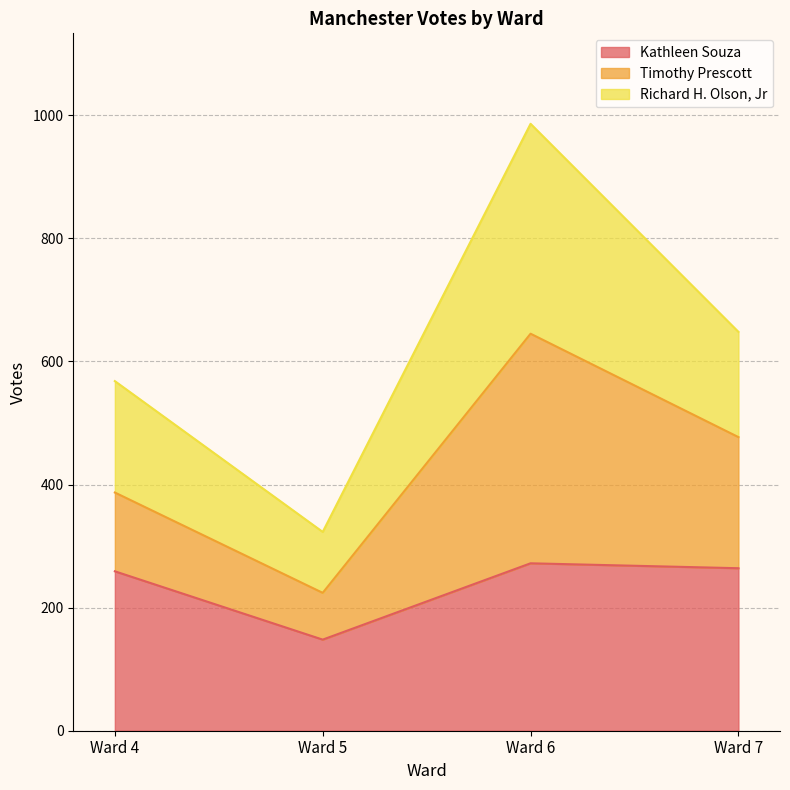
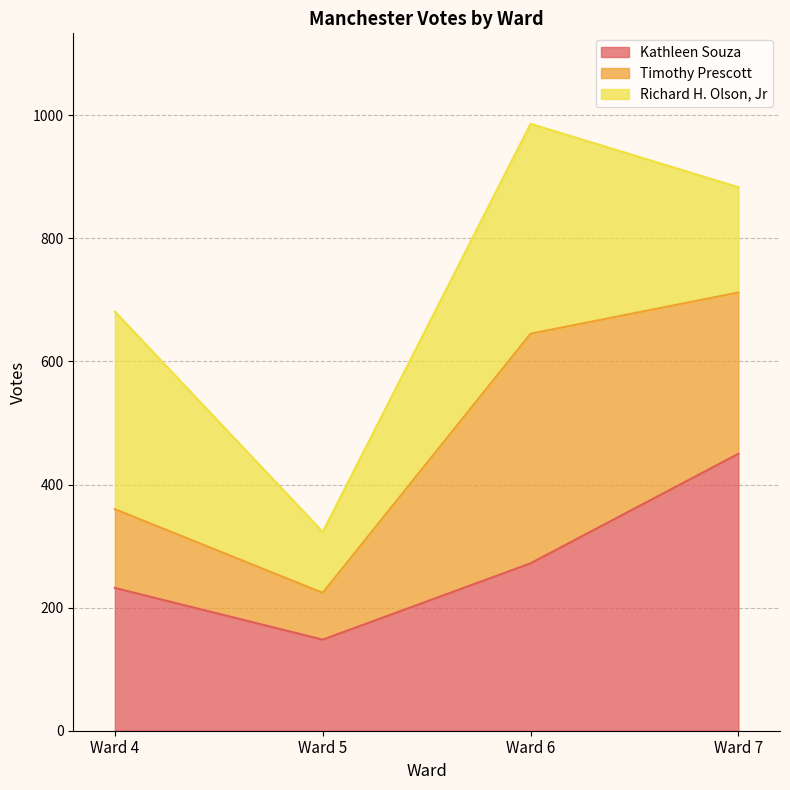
Kathleen Souza, Ward 4: 260 -> 230
Richard H. Olson, Jr, Ward 4: 180 -> 320
Kathleen Souza, Ward 7: 260 -> 450
Timothy Prescott, Ward 7: 210 -> 260
